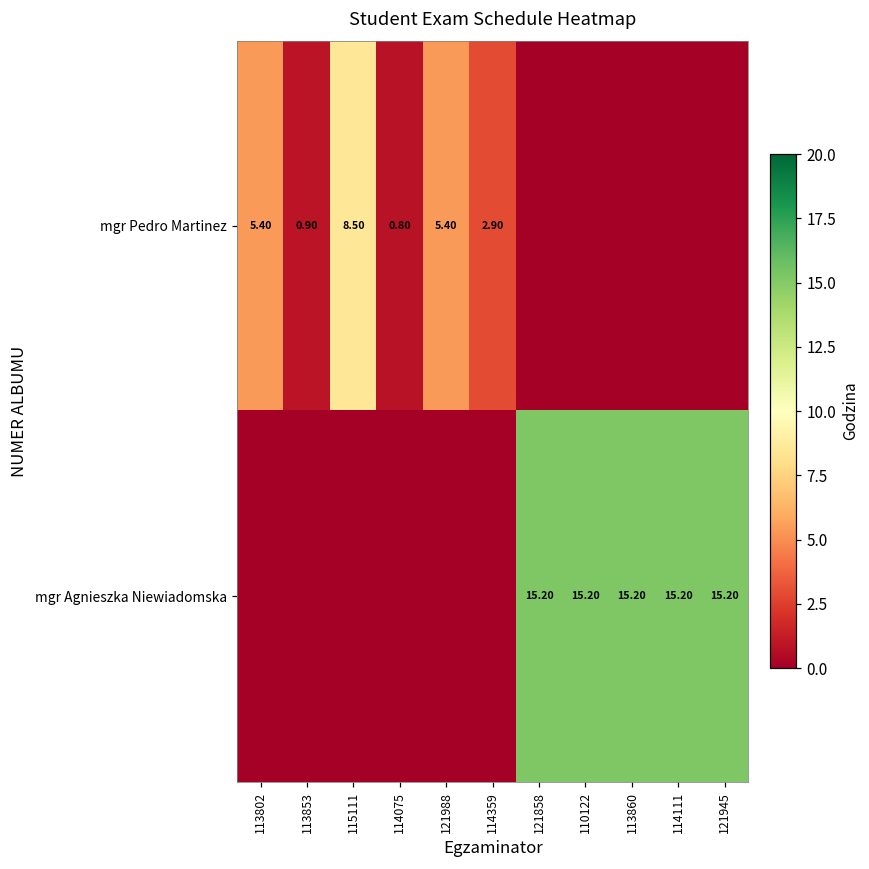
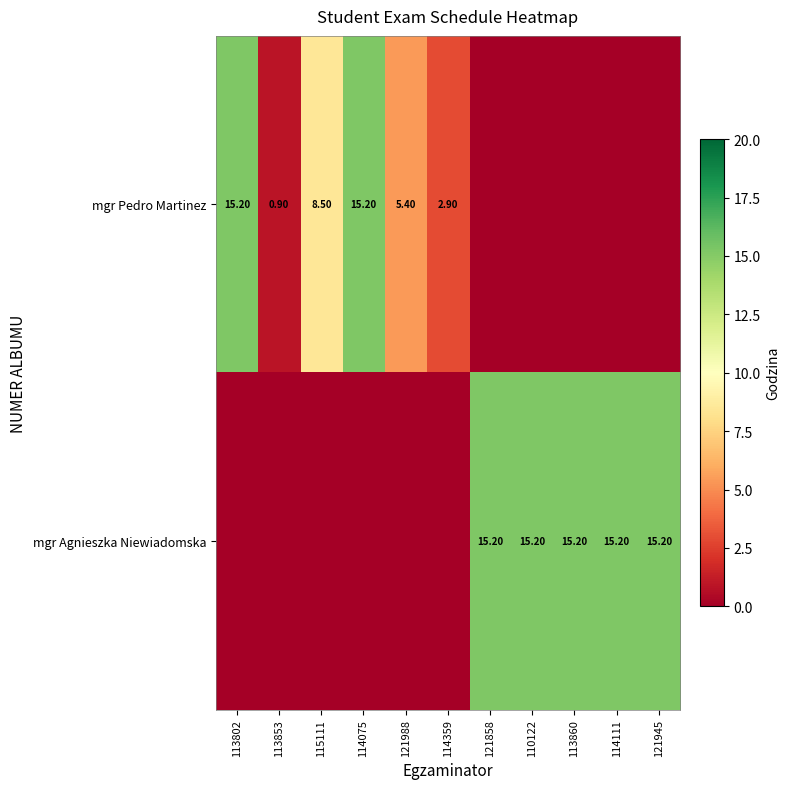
mgr Pedro Martinez, 113802: 5.40 -> 15.20
mgr Pedro Martinez, 114075: 0.80 -> 15.20
